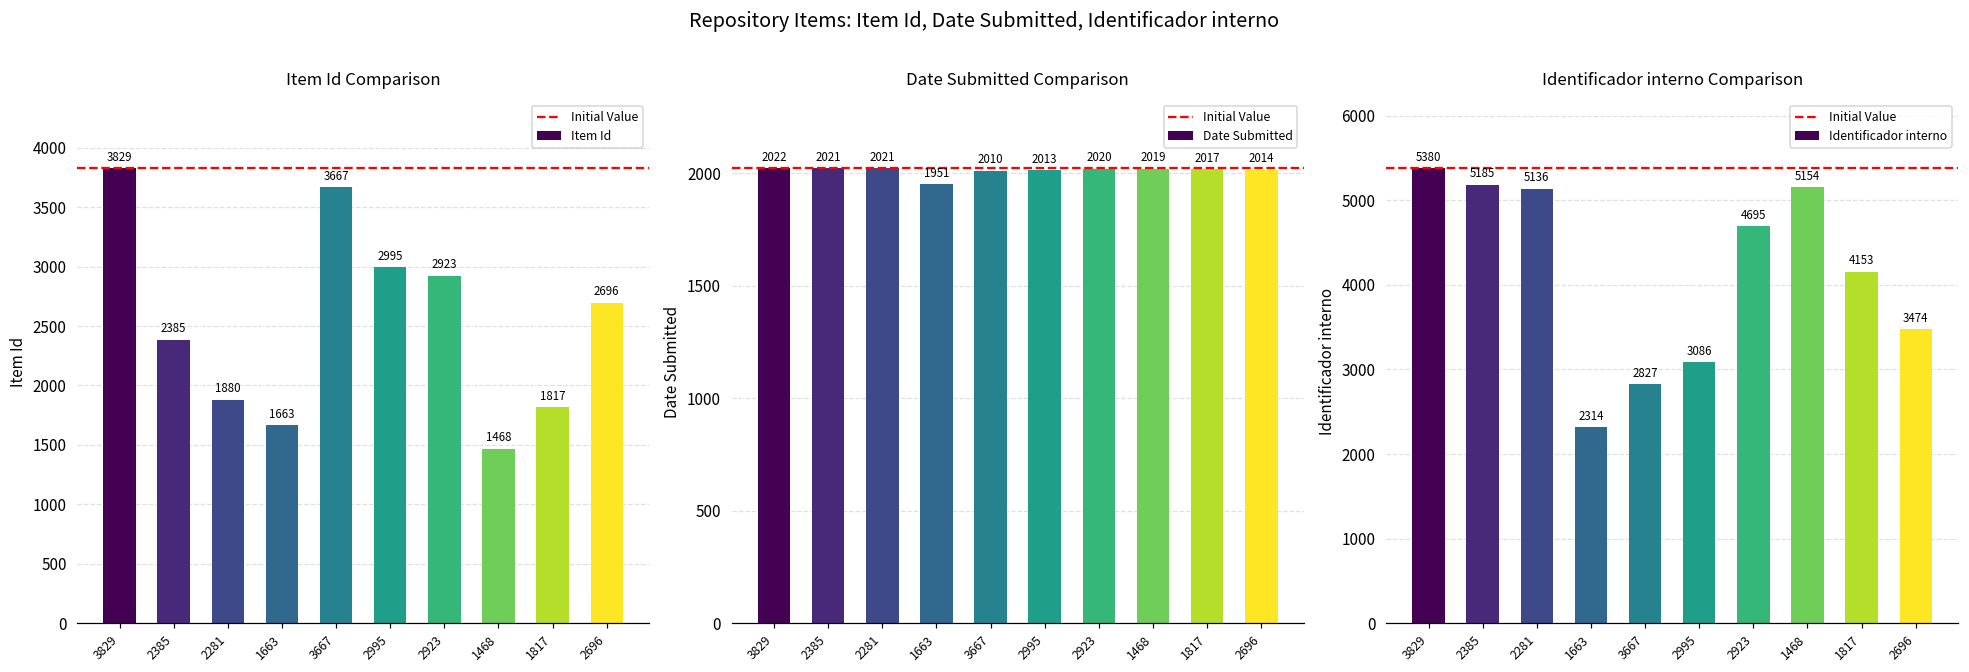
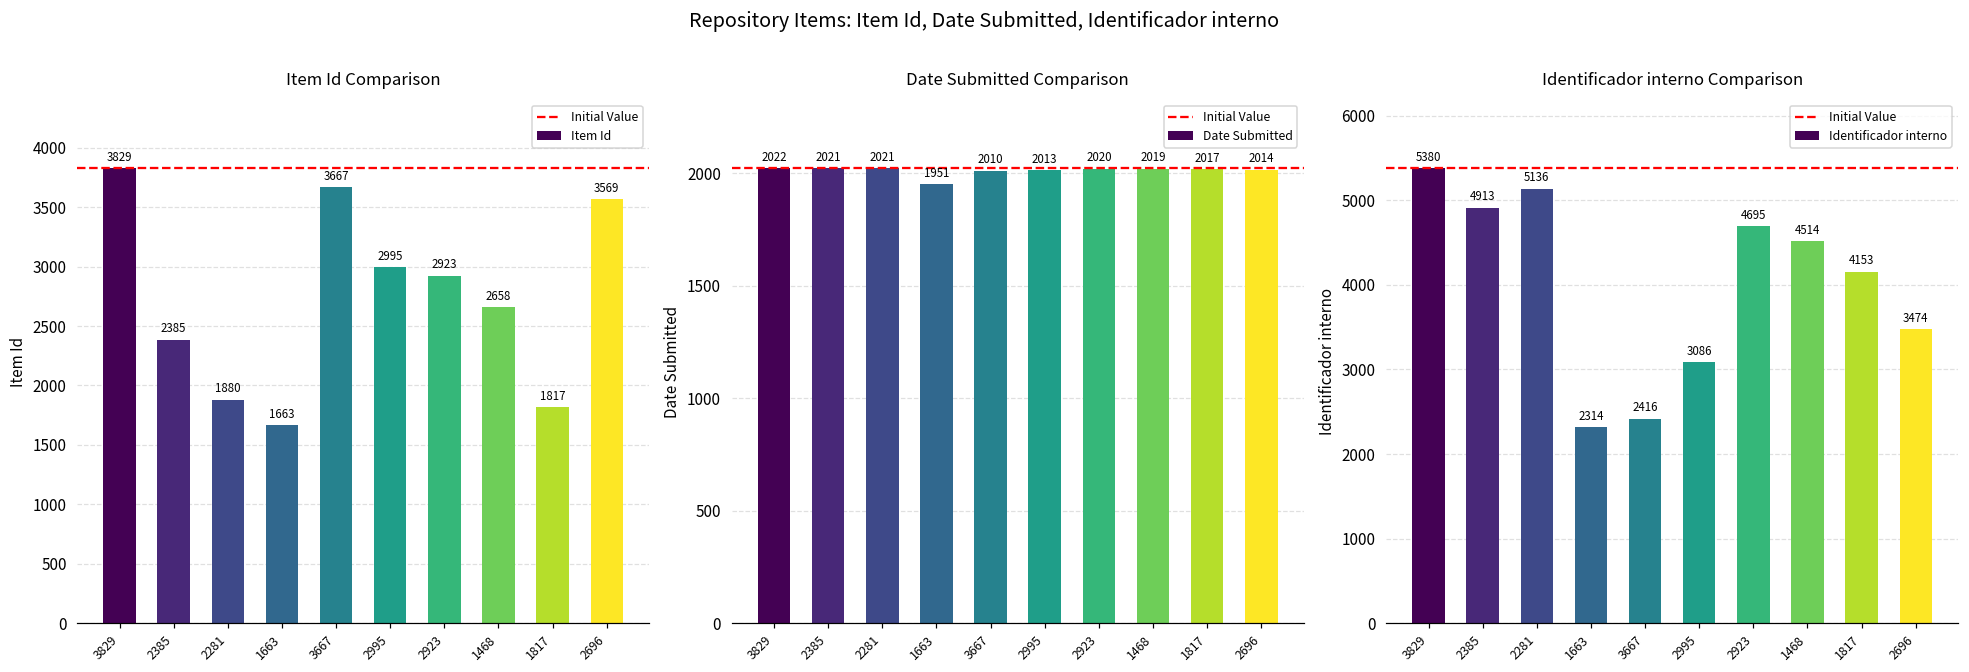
Item Id Comparison, 1468: 1468 -> 2658
Item Id Comparison, 2696: 2696 -> 3569
Identificador interno Comparison, 2385: 5185 -> 4913
Identificador interno Comparison, 3667: 2827 -> 2416
Identificador interno Comparison, 1468: 5154 -> 4514
